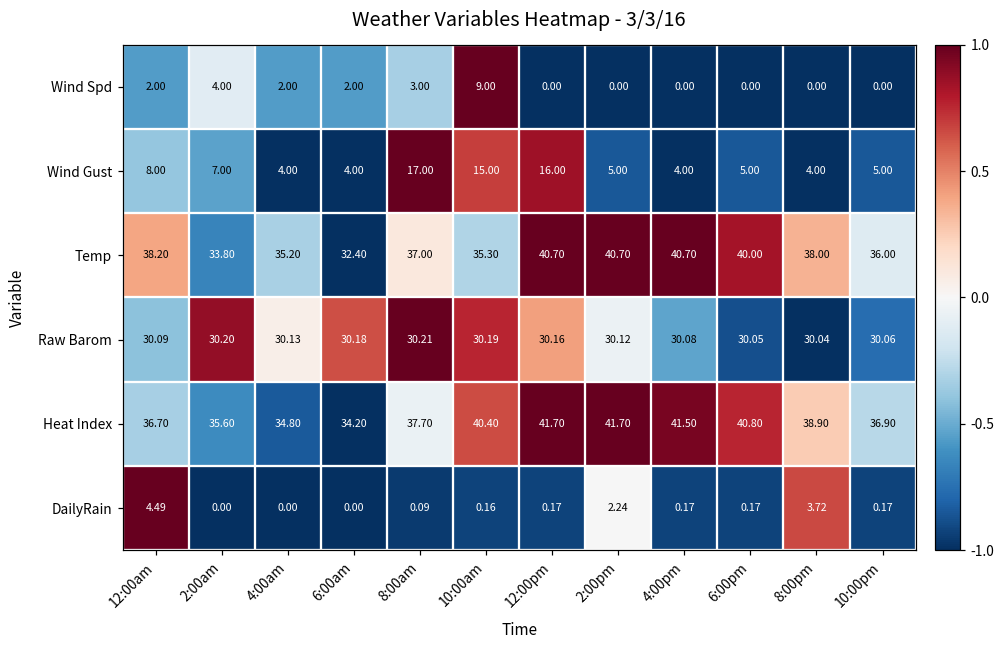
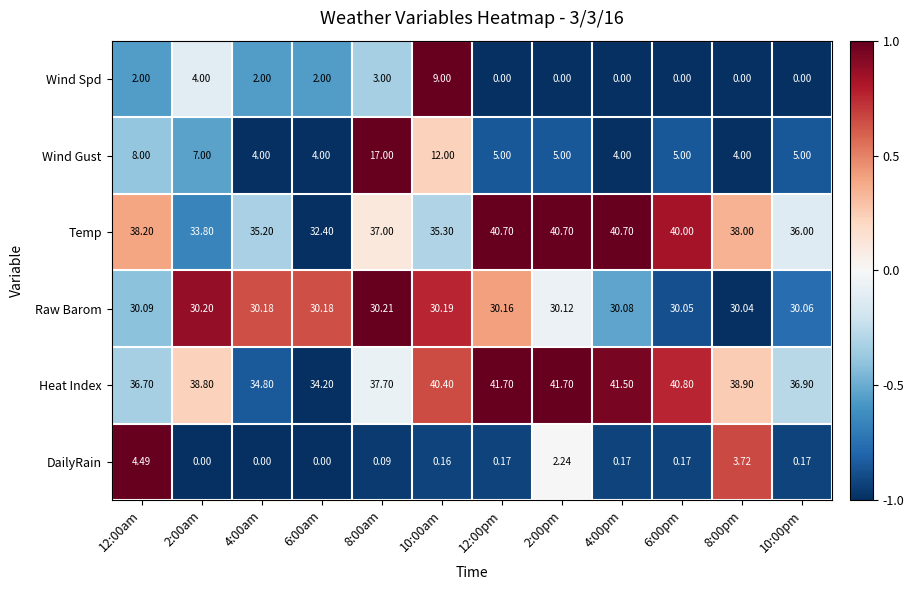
Wind Gust, 10:00am: 15.00 -> 12.00
Wind Gust, 12:00pm: 16.00 -> 5.00
Raw Barom, 4:00am: 30.13 -> 30.18
Heat Index, 2:00am: 35.60 -> 38.80
